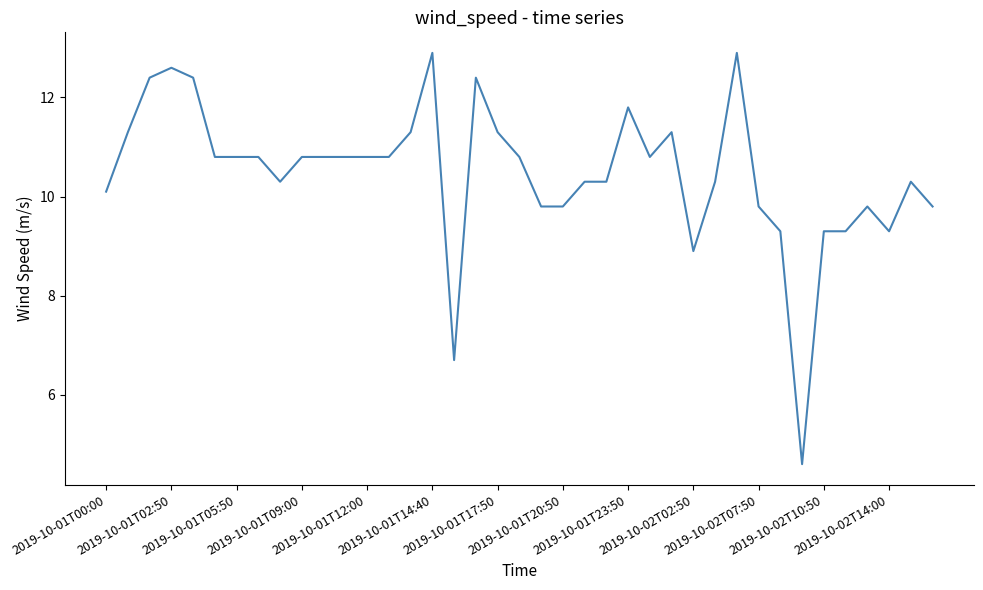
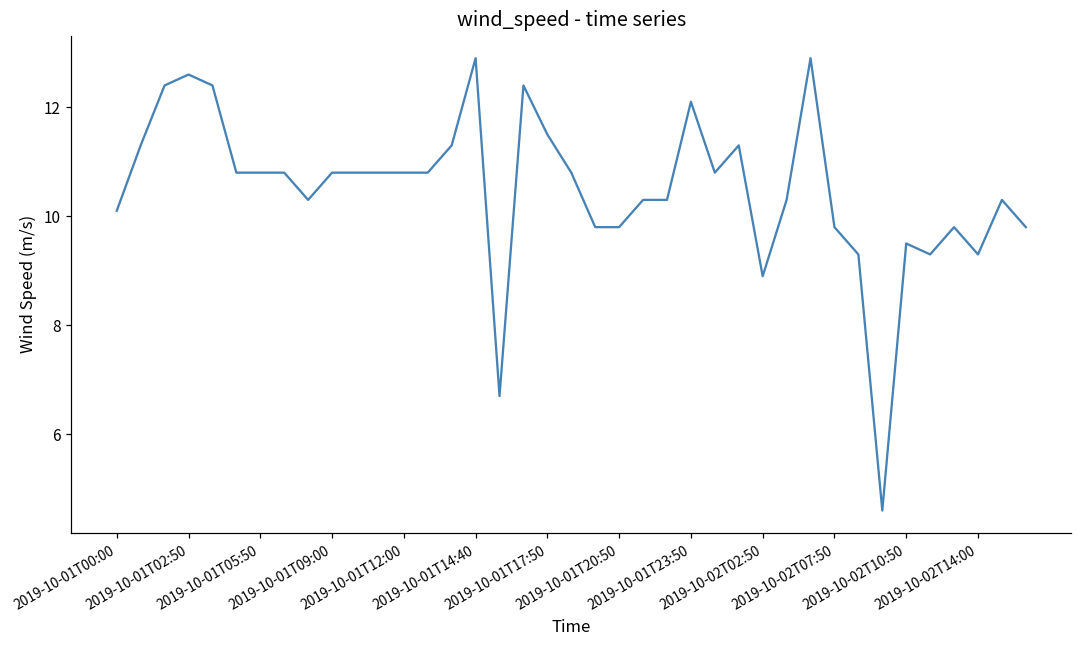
2019-10-01T17:50: 11.3 -> 11.5
2019-10-01T23:50: 11.8 -> 12.1
2019-10-02T10:50: 9.3 -> 9.5
